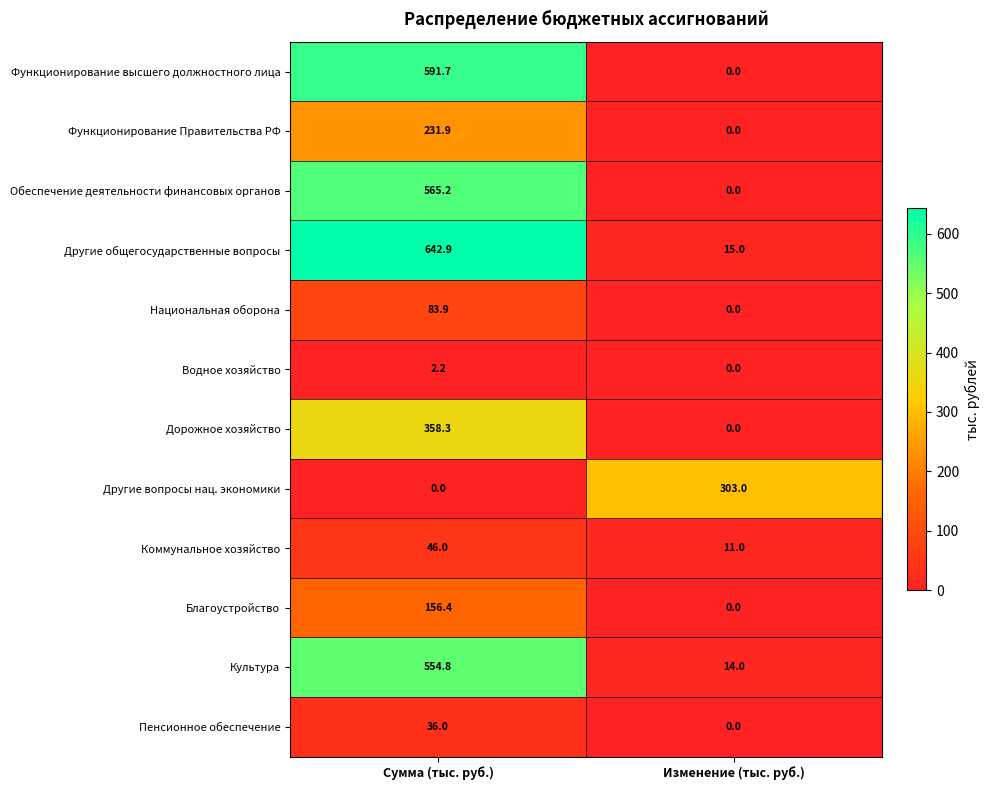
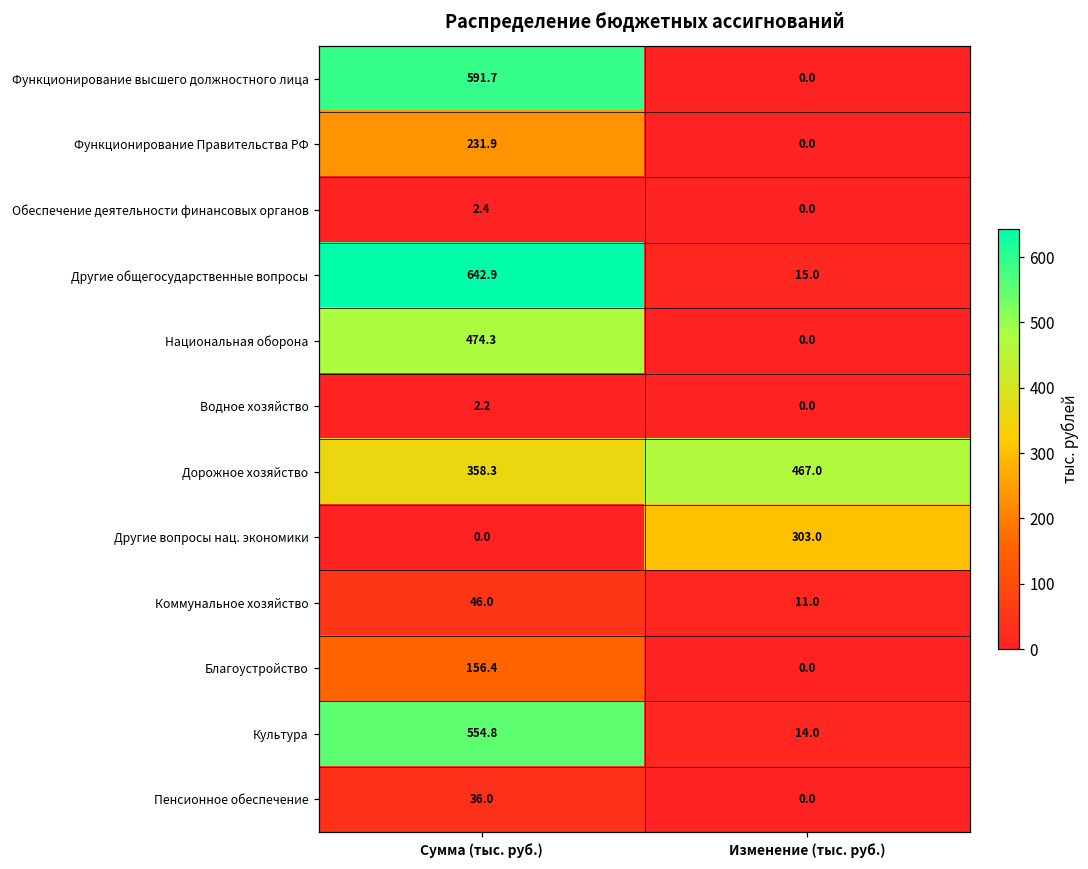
Обеспечение деятельности финансовых органов, Сумма (тыс. руб.): 565.2 -> 2.4
Национальная оборона, Сумма (тыс. руб.): 83.9 -> 474.3
Дорожное хозяйство, Изменение (тыс. руб.): 0.0 -> 467.0
